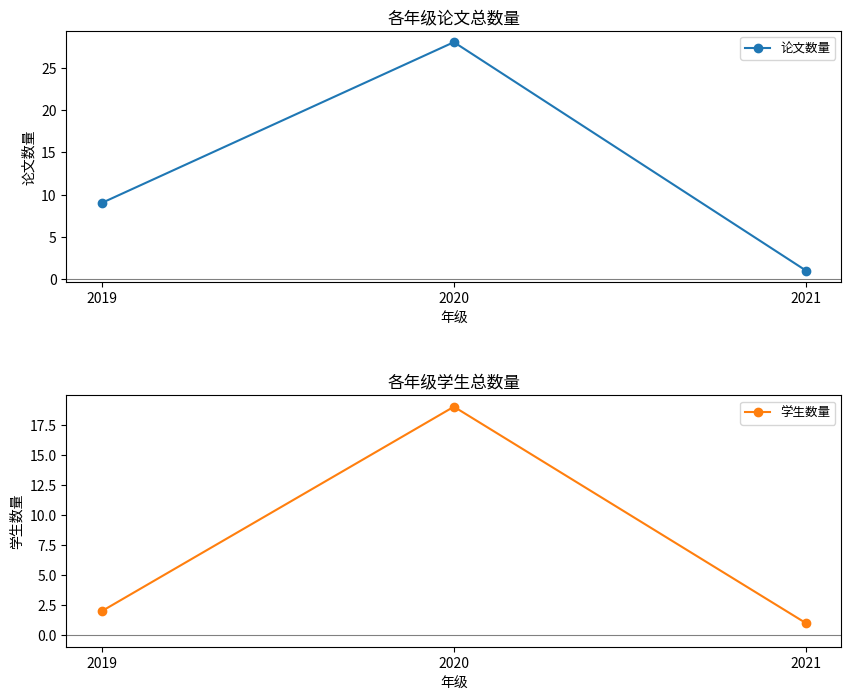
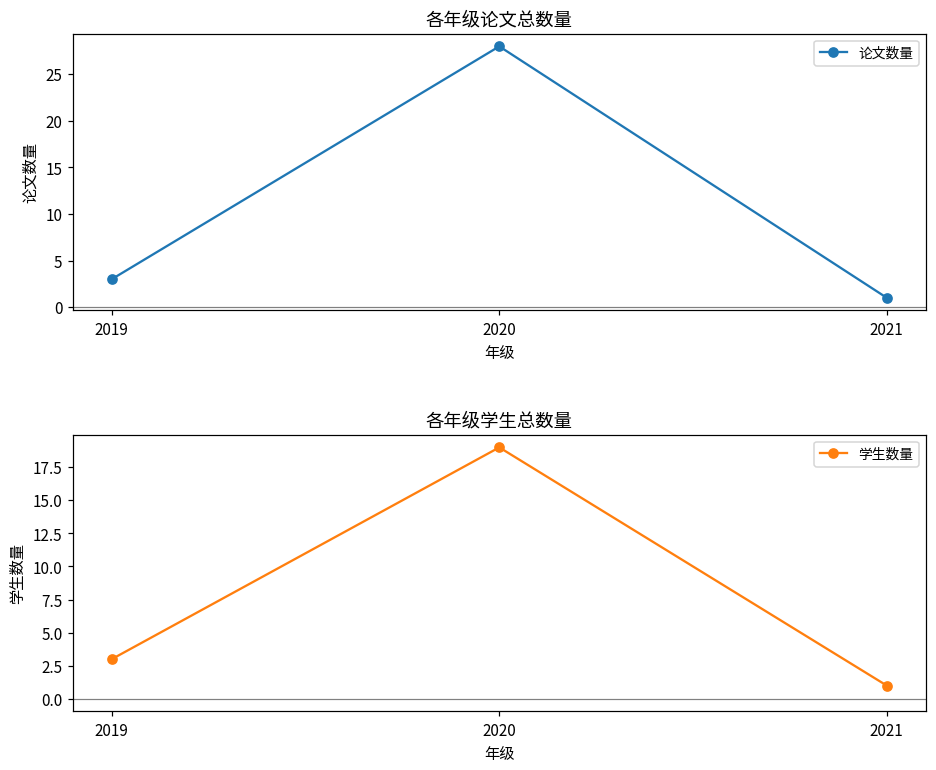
各年级论文总数量, 2019: 9 -> 3
各年级学生总数量, 2019: 2 -> 3
